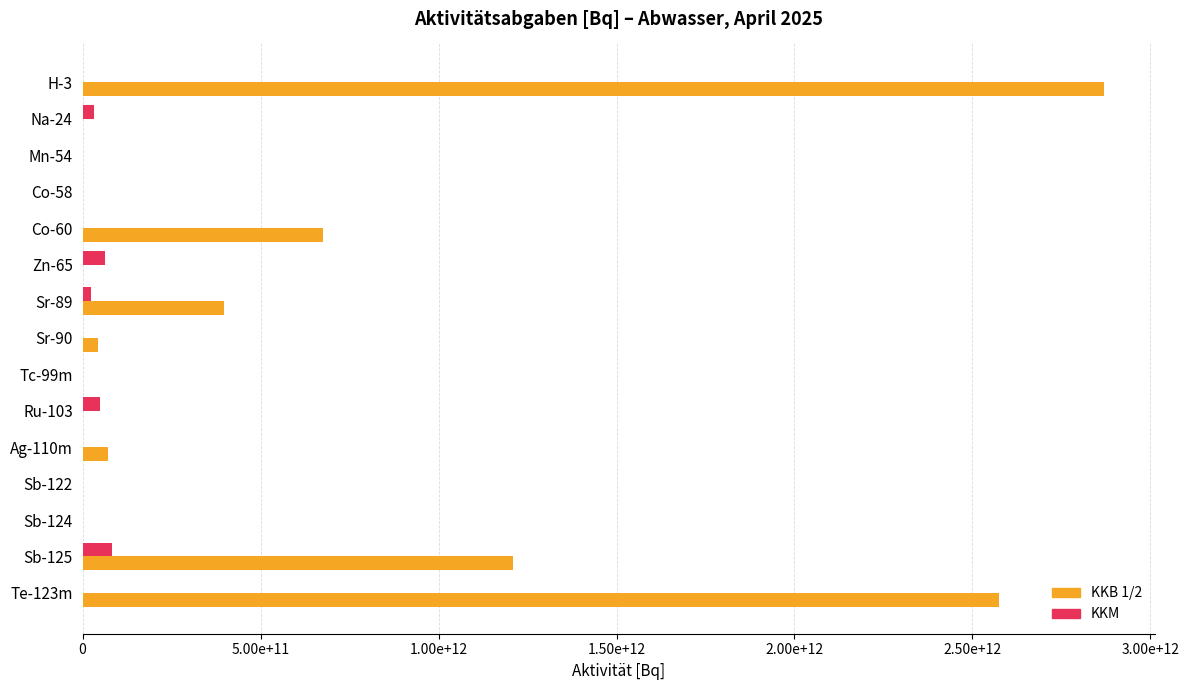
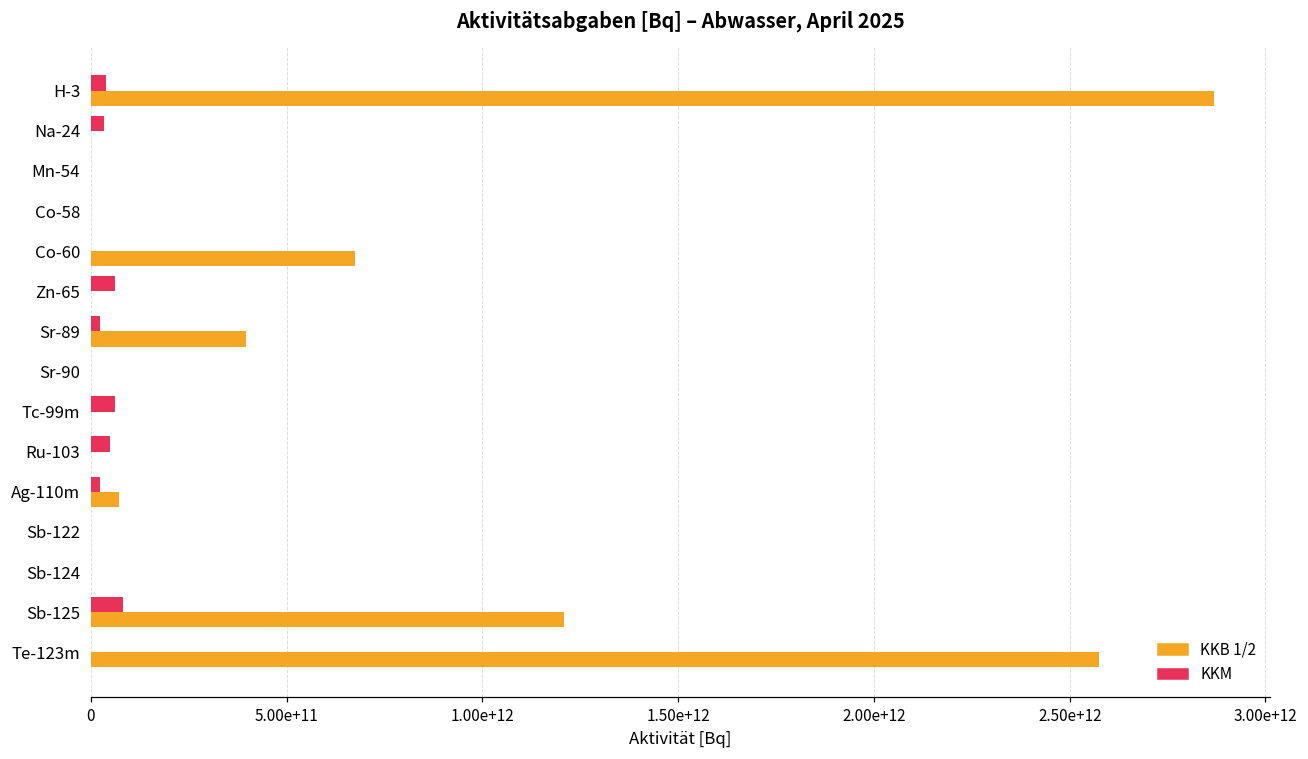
KKM, H-3: 0 -> 40000000000
KKB 1/2, Sr-90: 40000000000 -> 0
KKM, Tc-99m: 0 -> 60000000000
KKM, Ag-110m: 0 -> 20000000000
